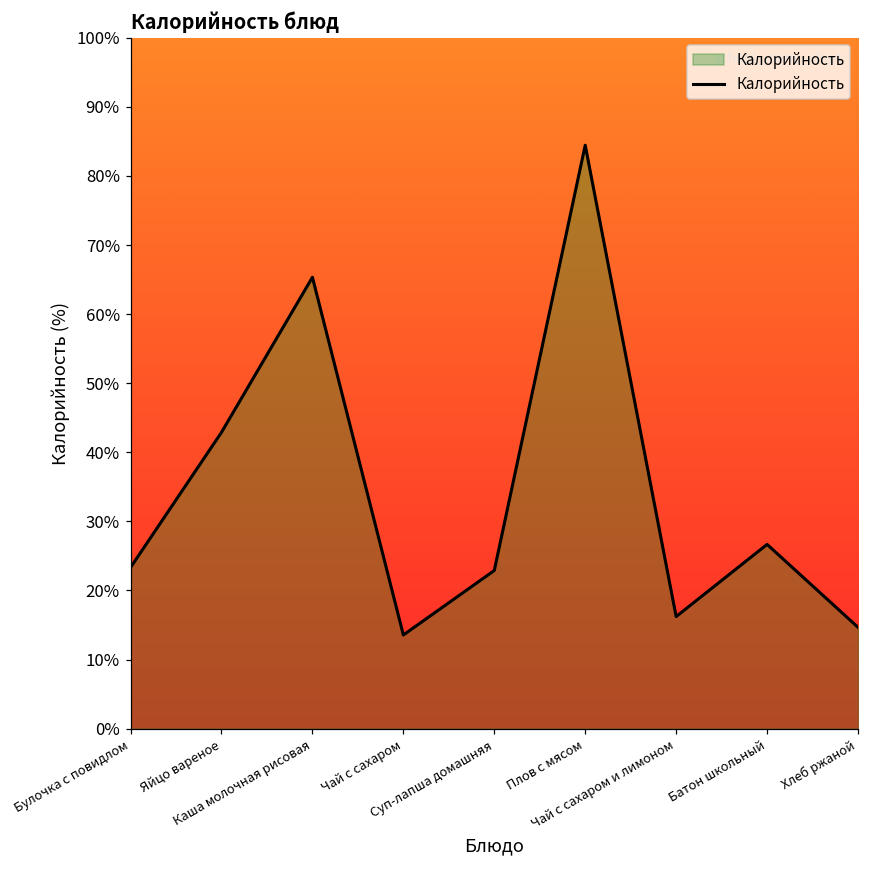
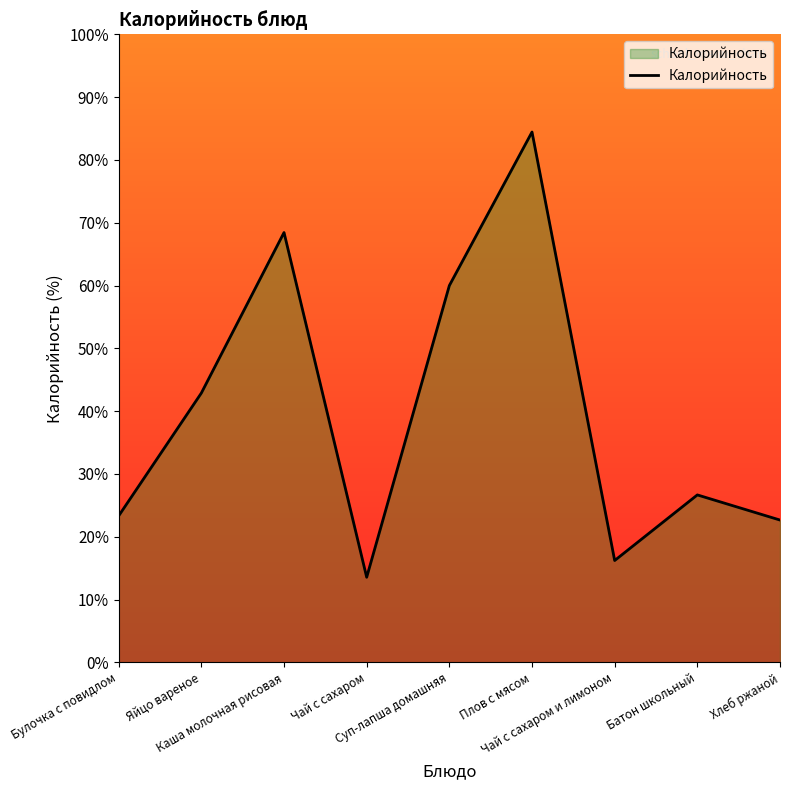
Каша молочная рисовая: 65% -> 68%
Суп-лапша домашняя: 23% -> 60%
Хлеб ржаной: 15% -> 23%
